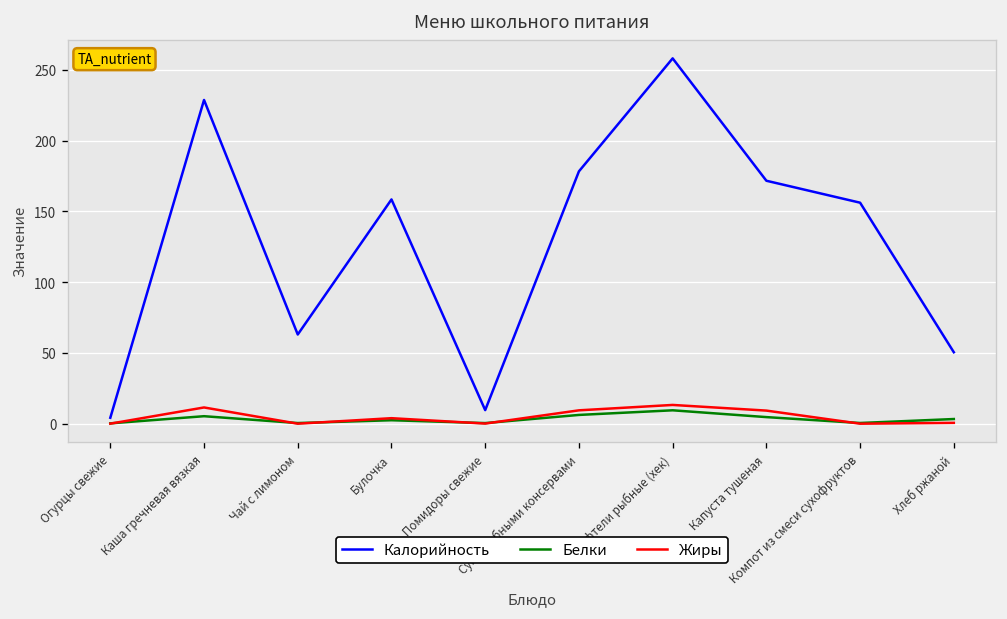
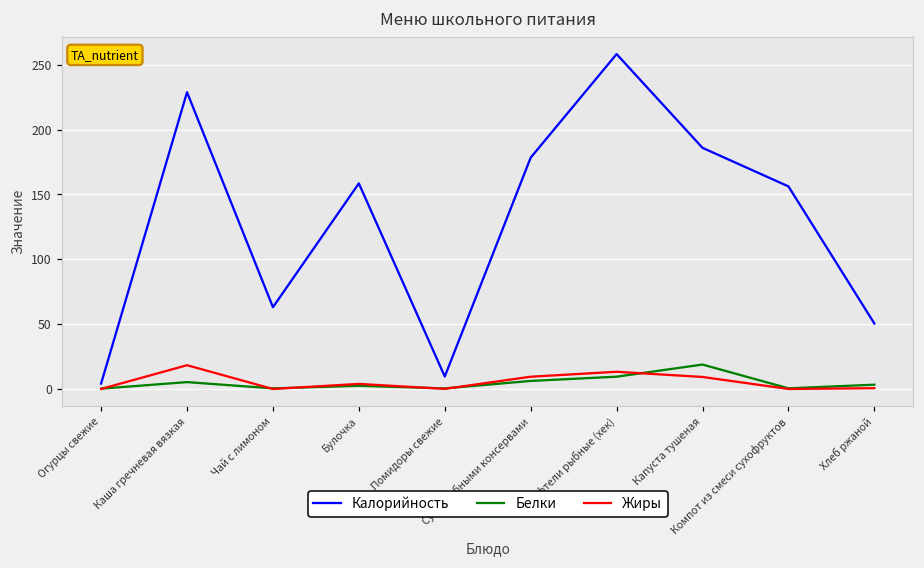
Жиры, Каша гречневая вязкая: 11 -> 18
Калорийность, Капуста тушеная: 172 -> 186
Белки, Капуста тушеная: 5 -> 19
